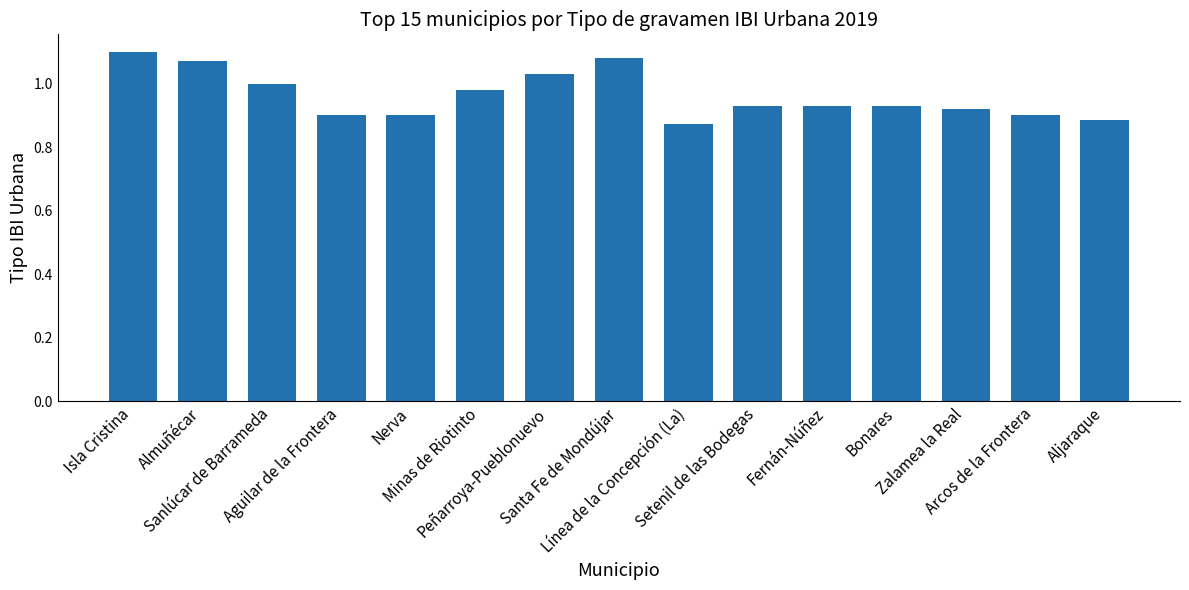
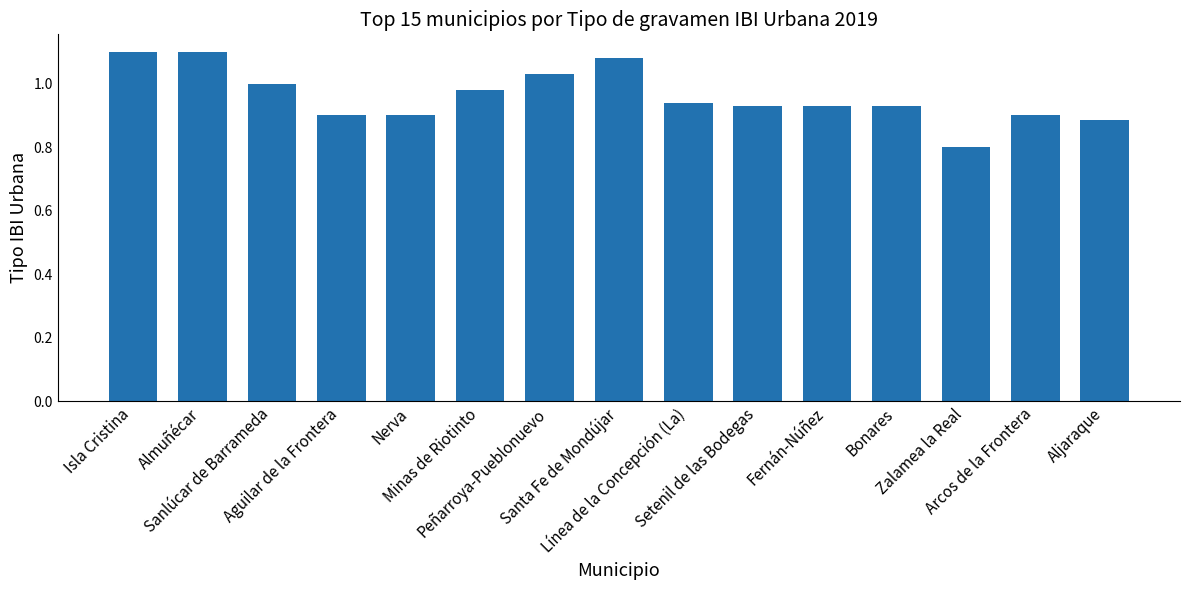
Almuñécar: 1.07 -> 1.10
Línea de la Concepción (La): 0.87 -> 0.94
Zalamea la Real: 0.92 -> 0.80
